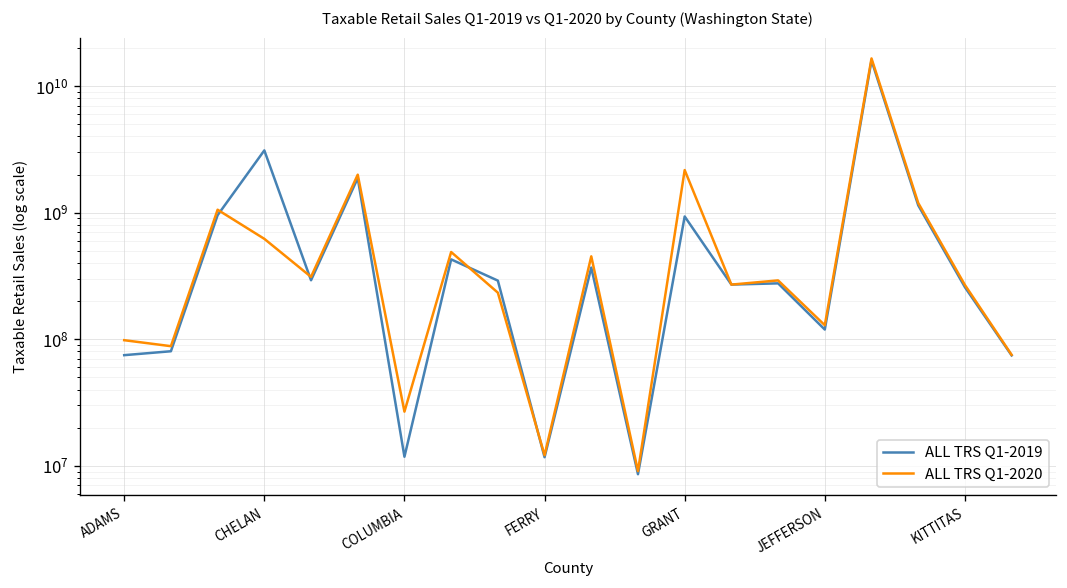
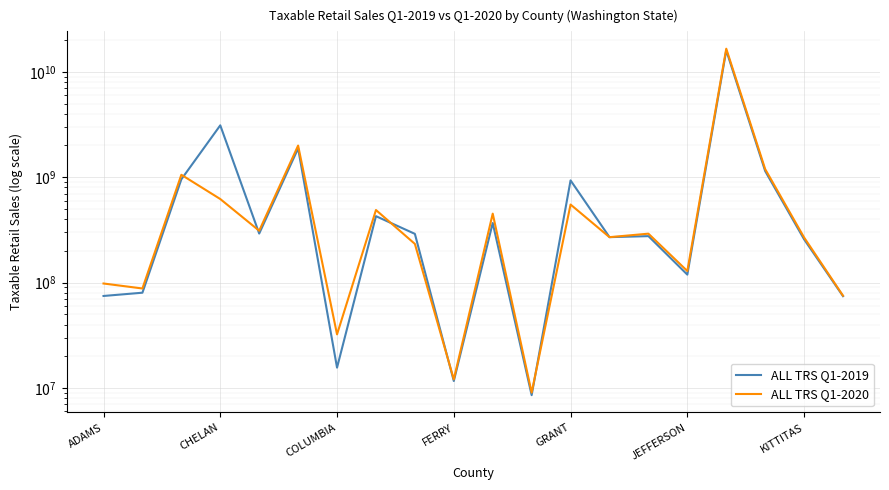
ALL TRS Q1-2019, COLUMBIA: 12000000 -> 16000000
ALL TRS Q1-2020, COLUMBIA: 27000000 -> 32000000
ALL TRS Q1-2020, GRANT: 2200000000 -> 600000000
